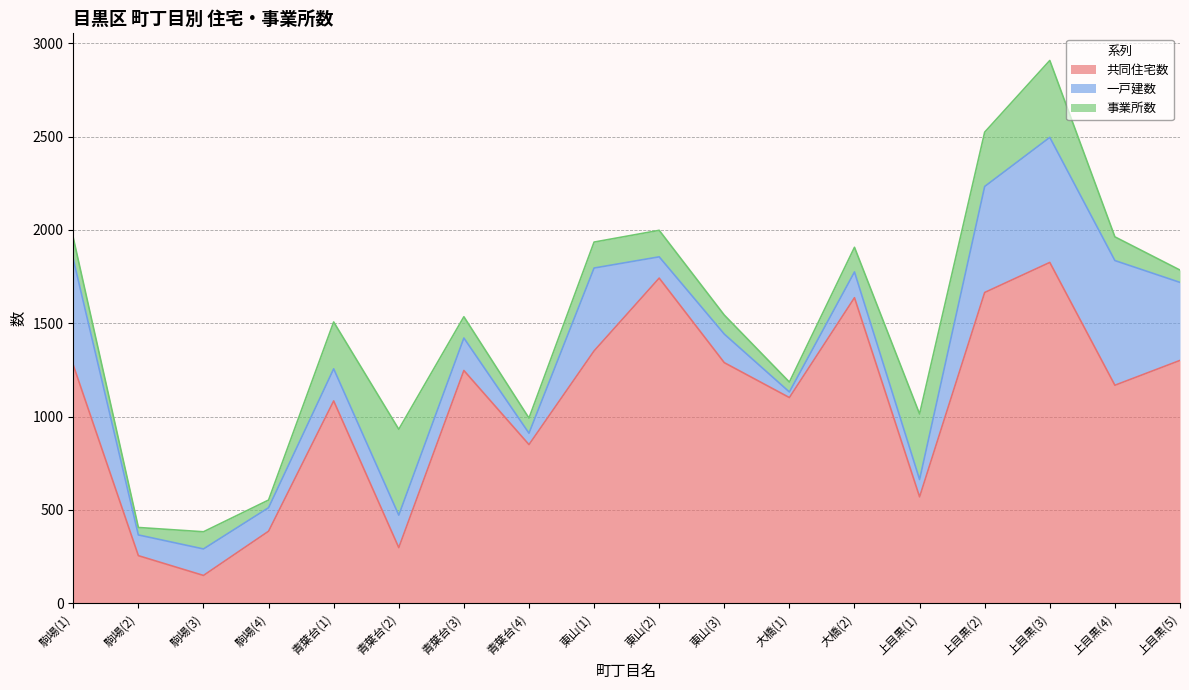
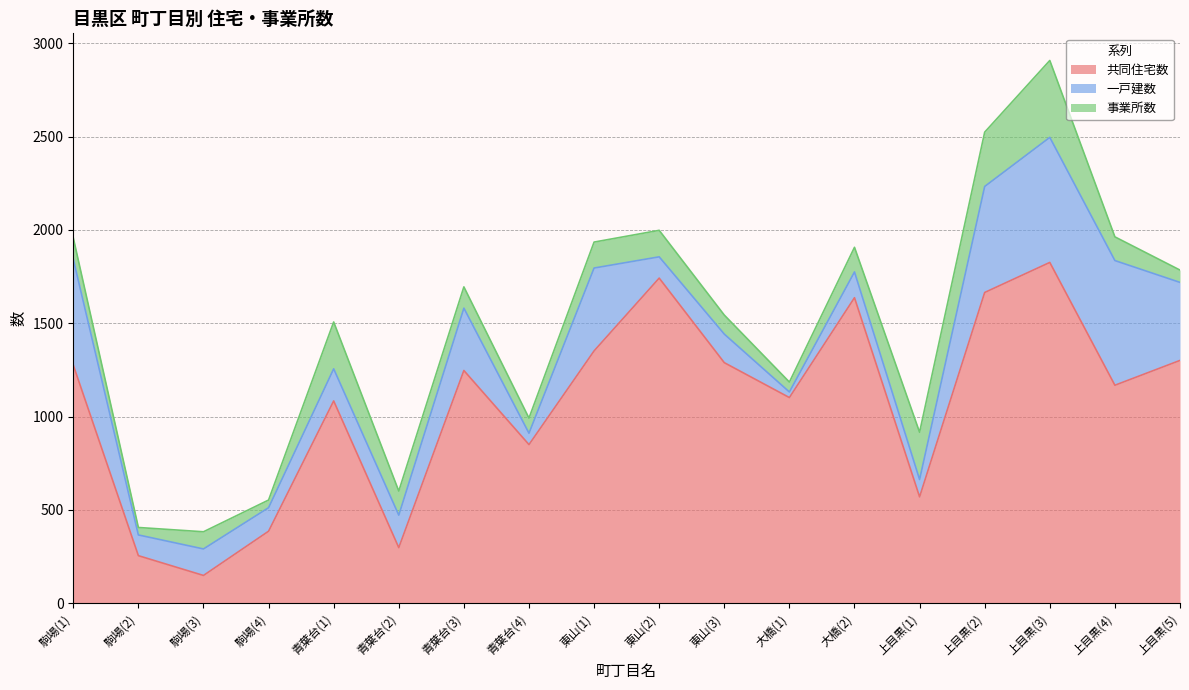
事業所数, 青葉台(2): 460 -> 130
一戸建数, 青葉台(3): 170 -> 330
事業所数, 上目黒(1): 350 -> 250
